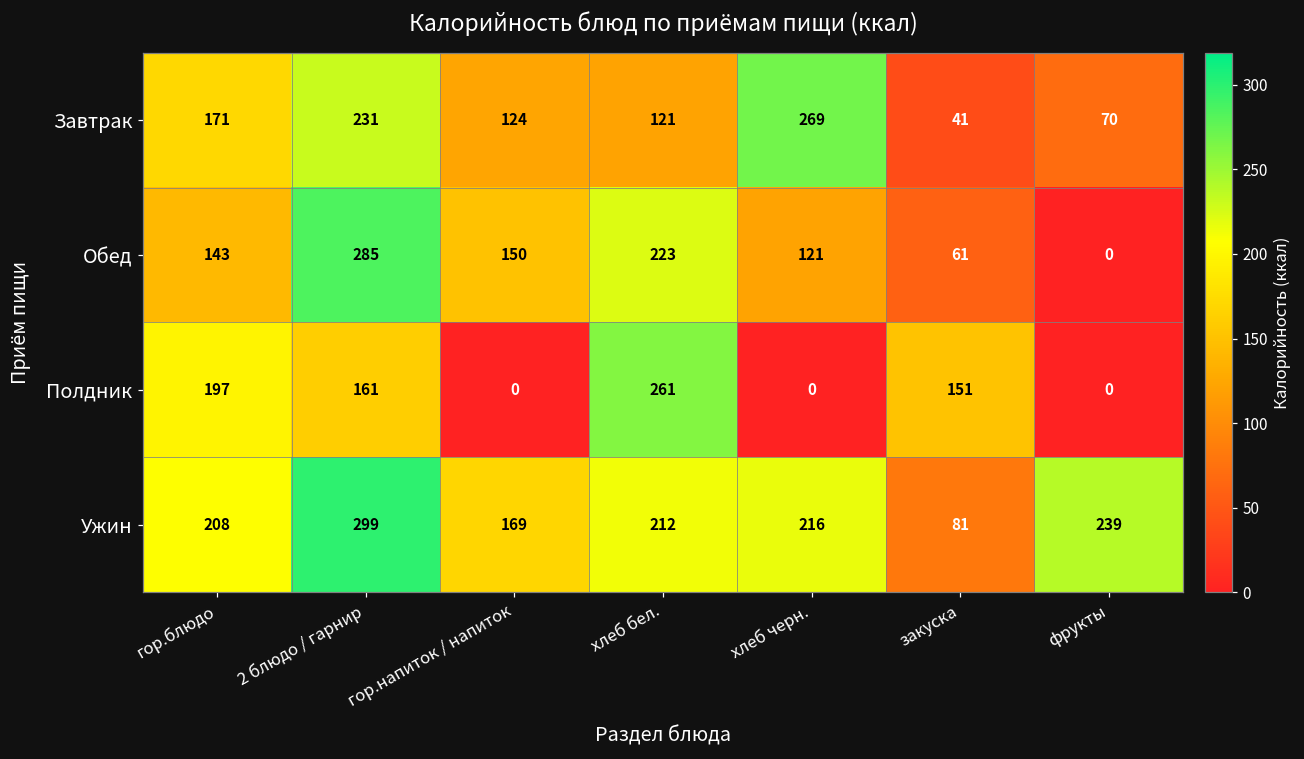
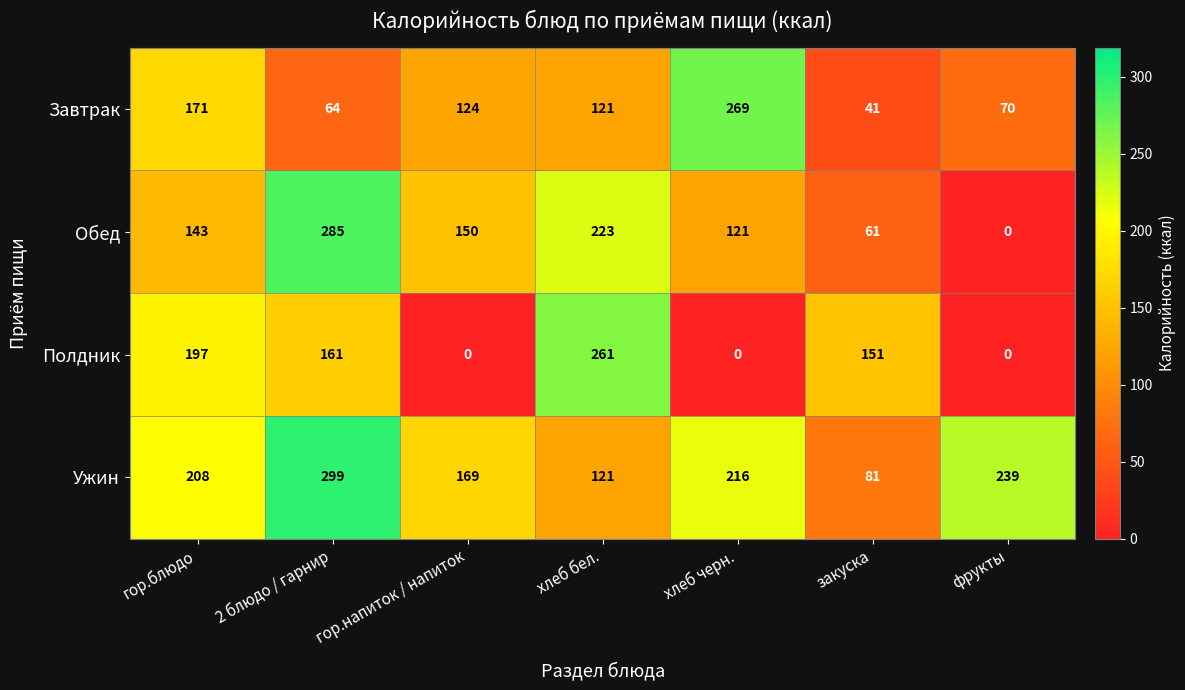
Завтрак, 2 блюдо / гарнир: 231 -> 64
Ужин, хлеб бел.: 212 -> 121
